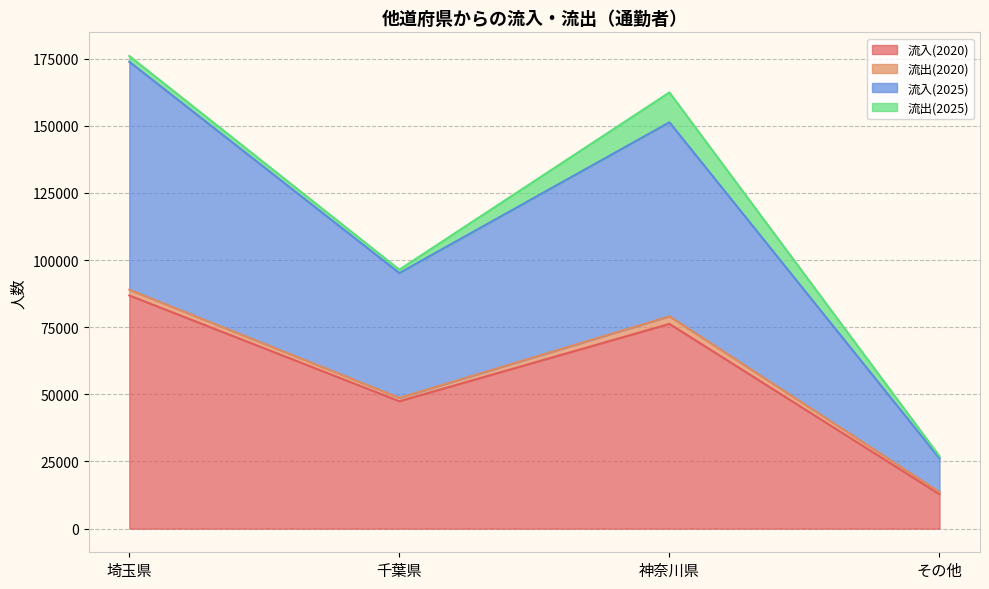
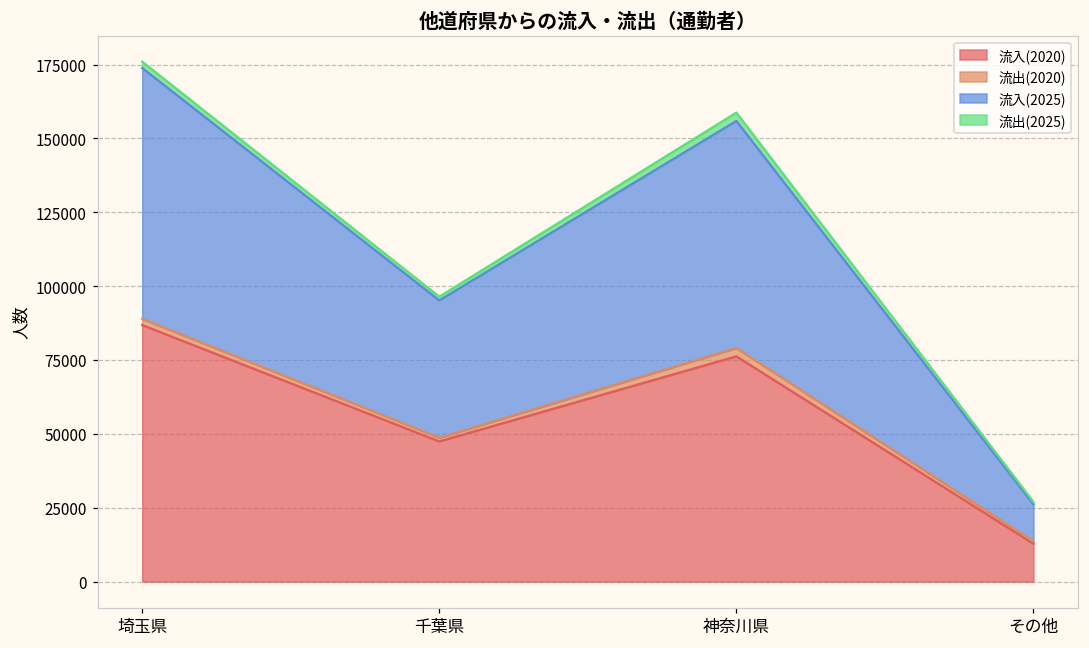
流入(2025), 神奈川県: 72000 -> 77000
流出(2025), 神奈川県: 11000 -> 3000
